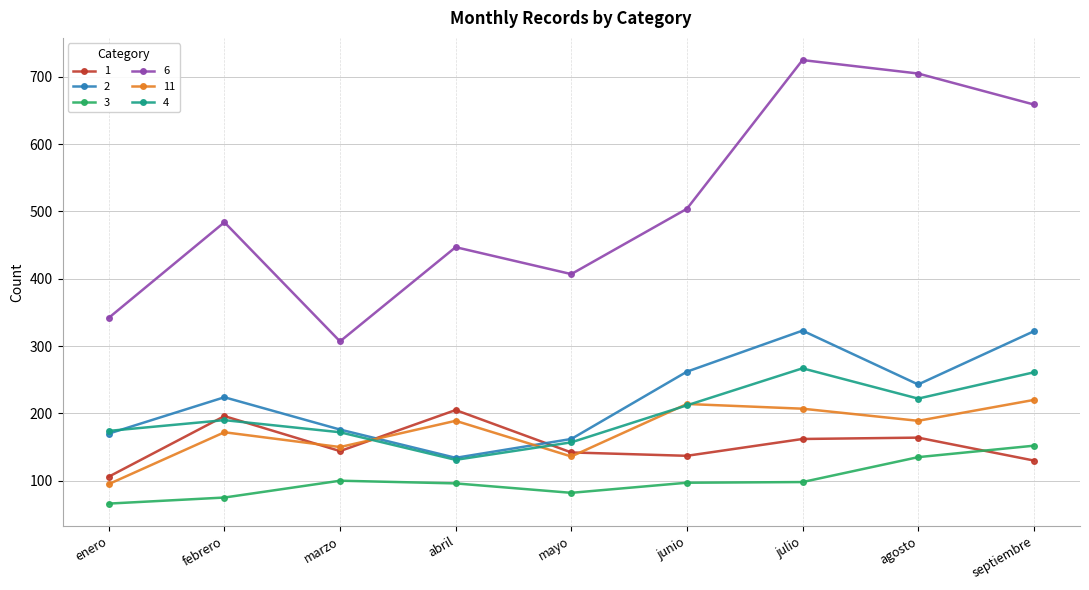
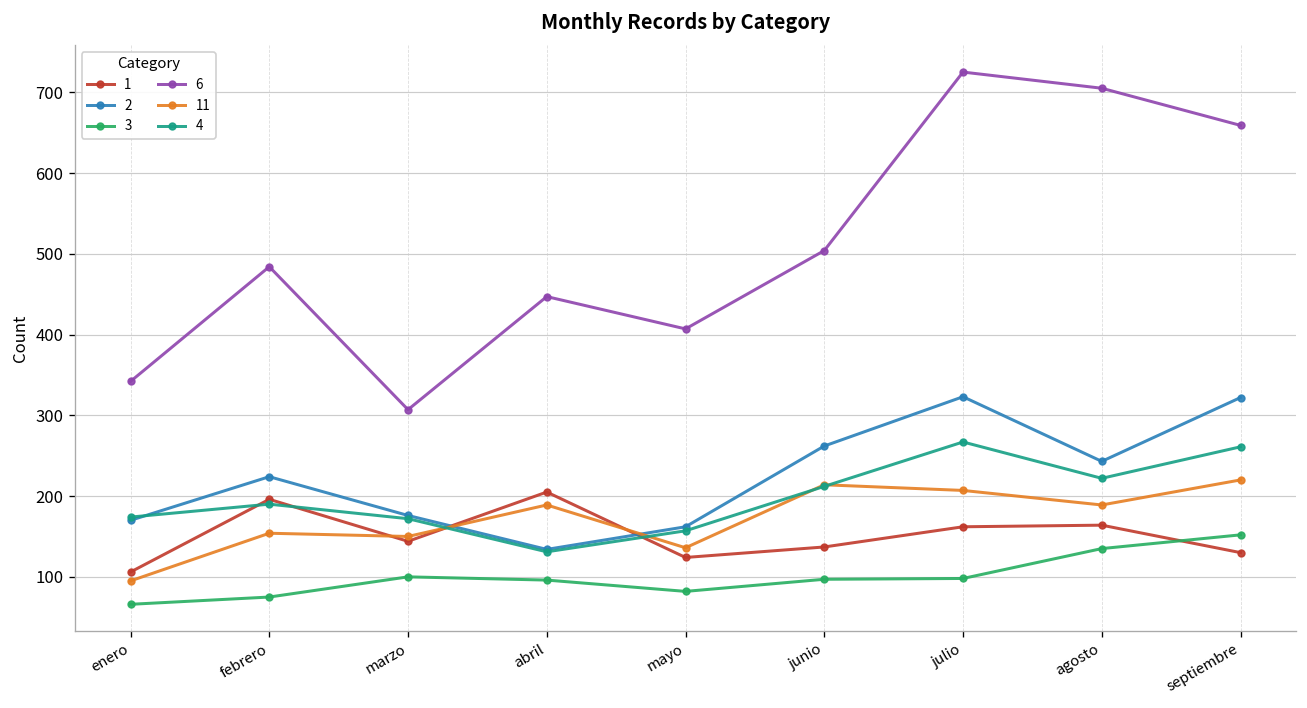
11, febrero: 170 -> 150
1, mayo: 140 -> 120
